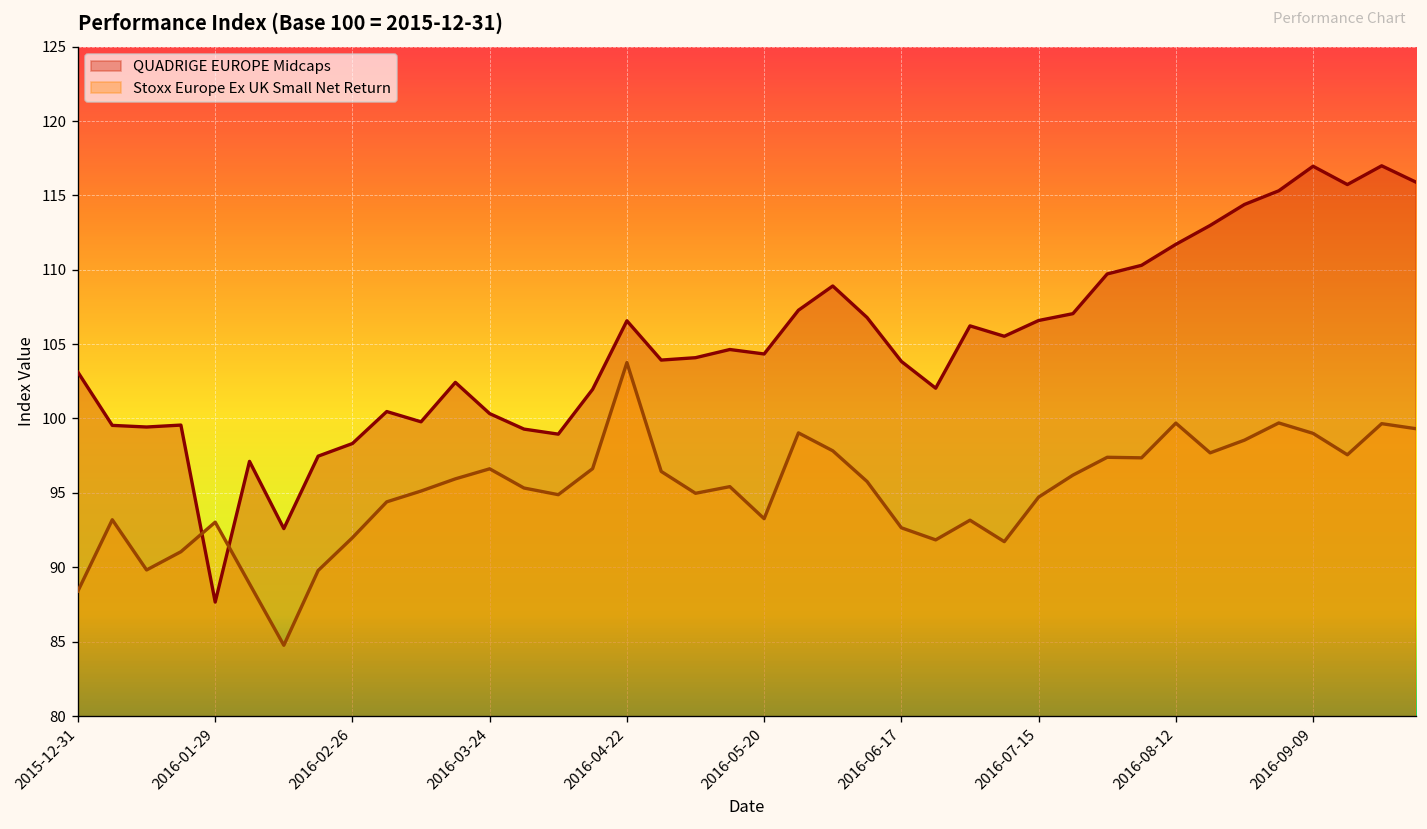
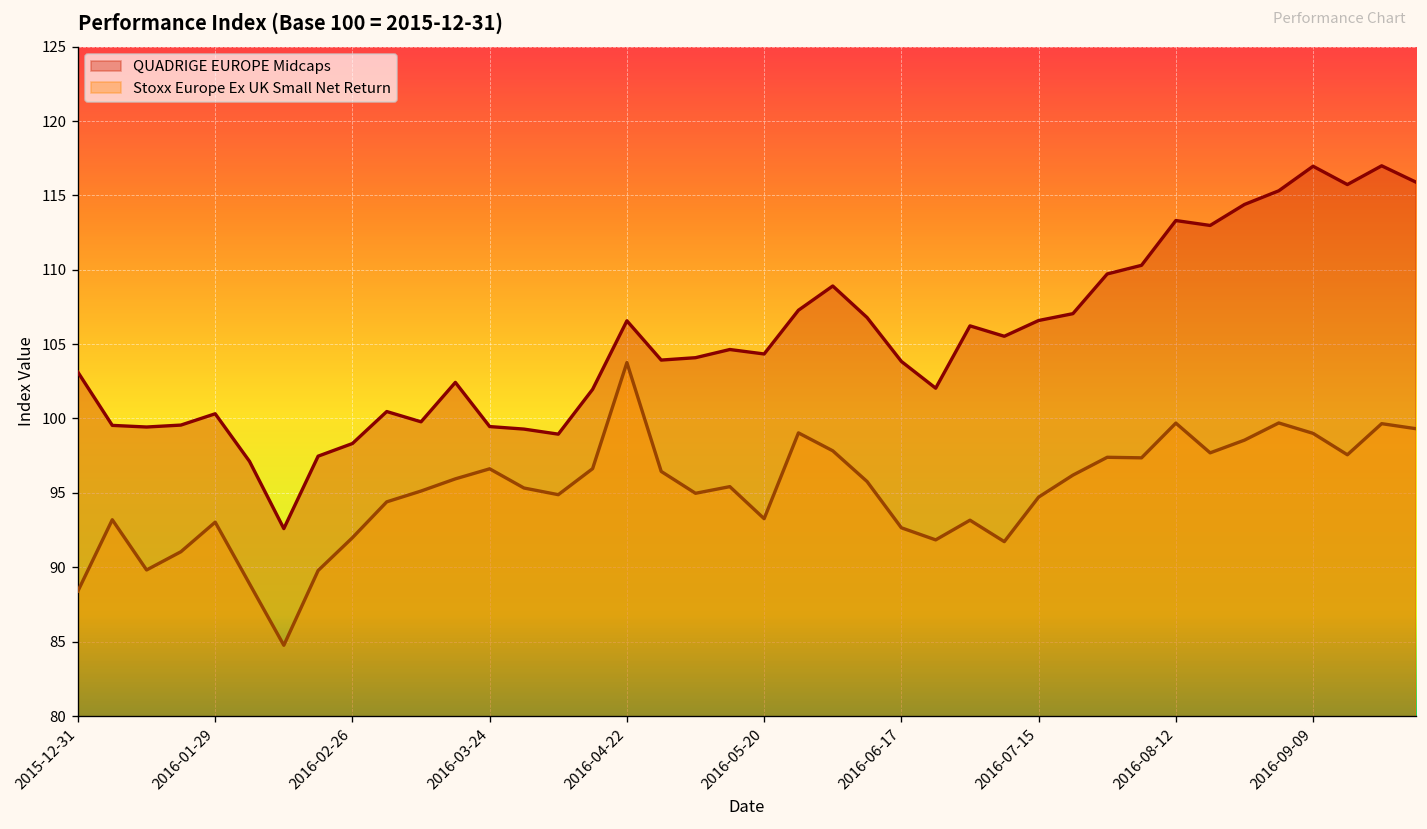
QUADRIGE EUROPE Midcaps, 2016-01-29: 87.7 -> 100.3
QUADRIGE EUROPE Midcaps, 2016-03-24: 100.3 -> 99.5
QUADRIGE EUROPE Midcaps, 2016-08-12: 111.7 -> 113.3
